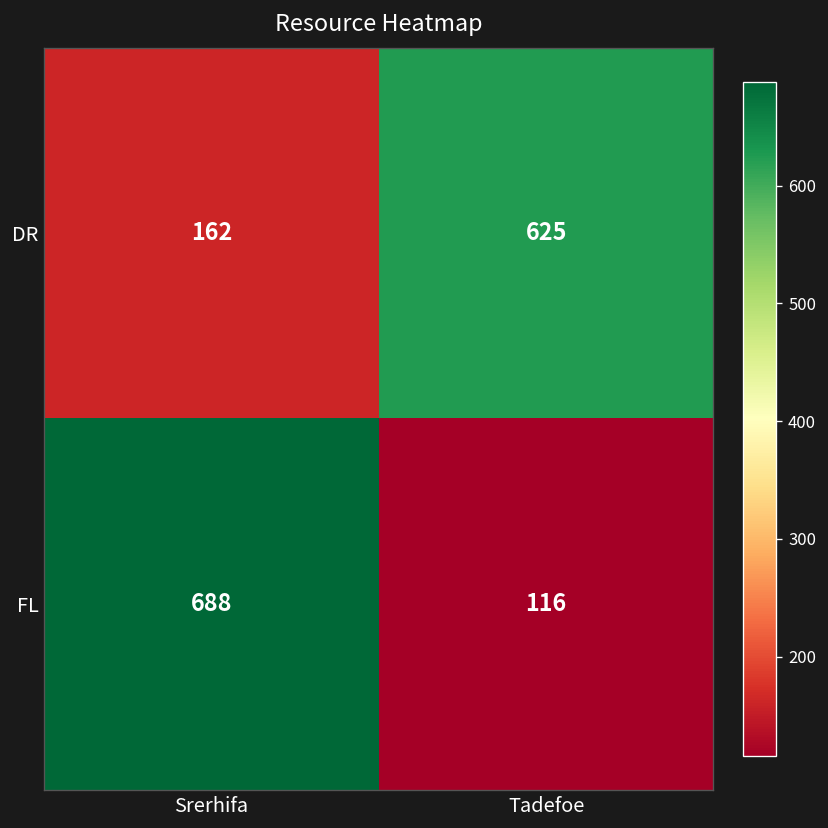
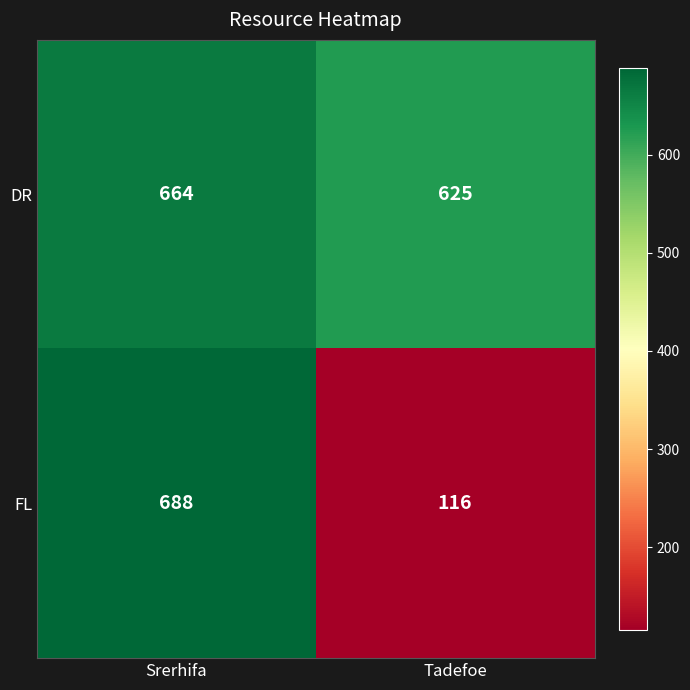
DR, Srerhifa: 162 -> 664
